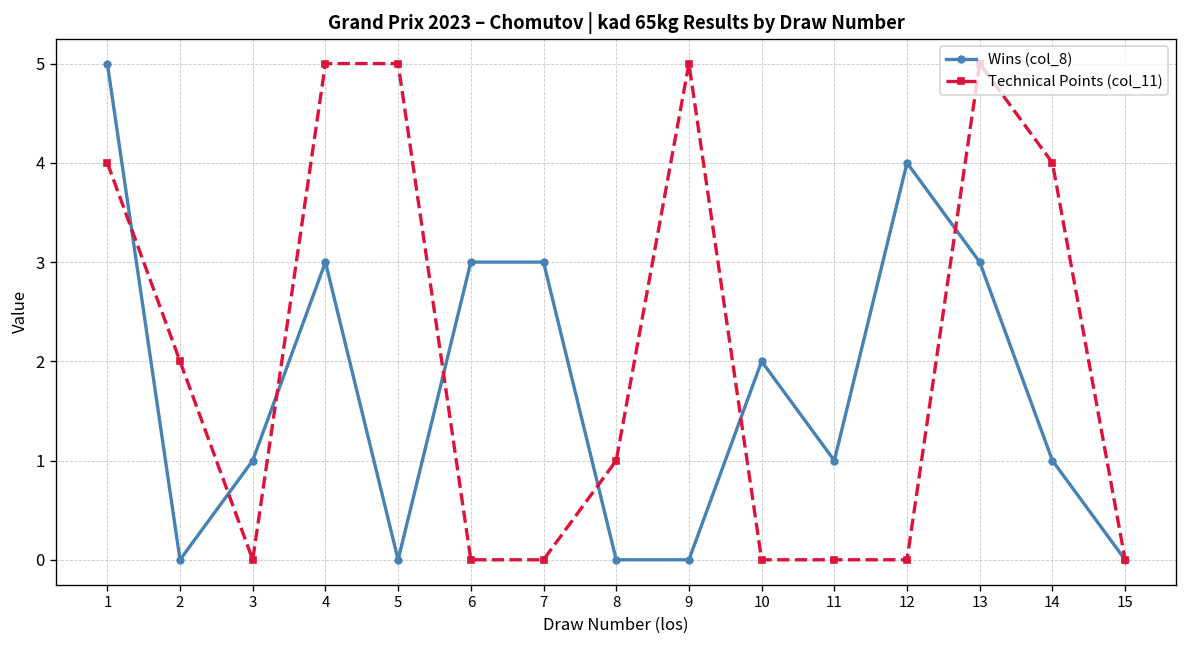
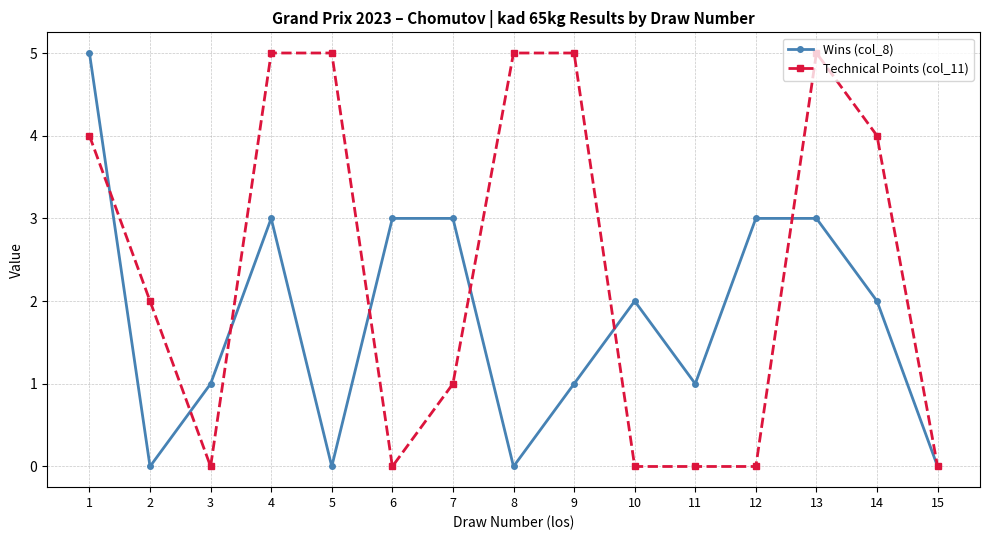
Technical Points (col_11), 7: 0 -> 1
Technical Points (col_11), 8: 1 -> 5
Wins (col_8), 9: 0 -> 1
Wins (col_8), 12: 4 -> 3
Wins (col_8), 14: 1 -> 2
